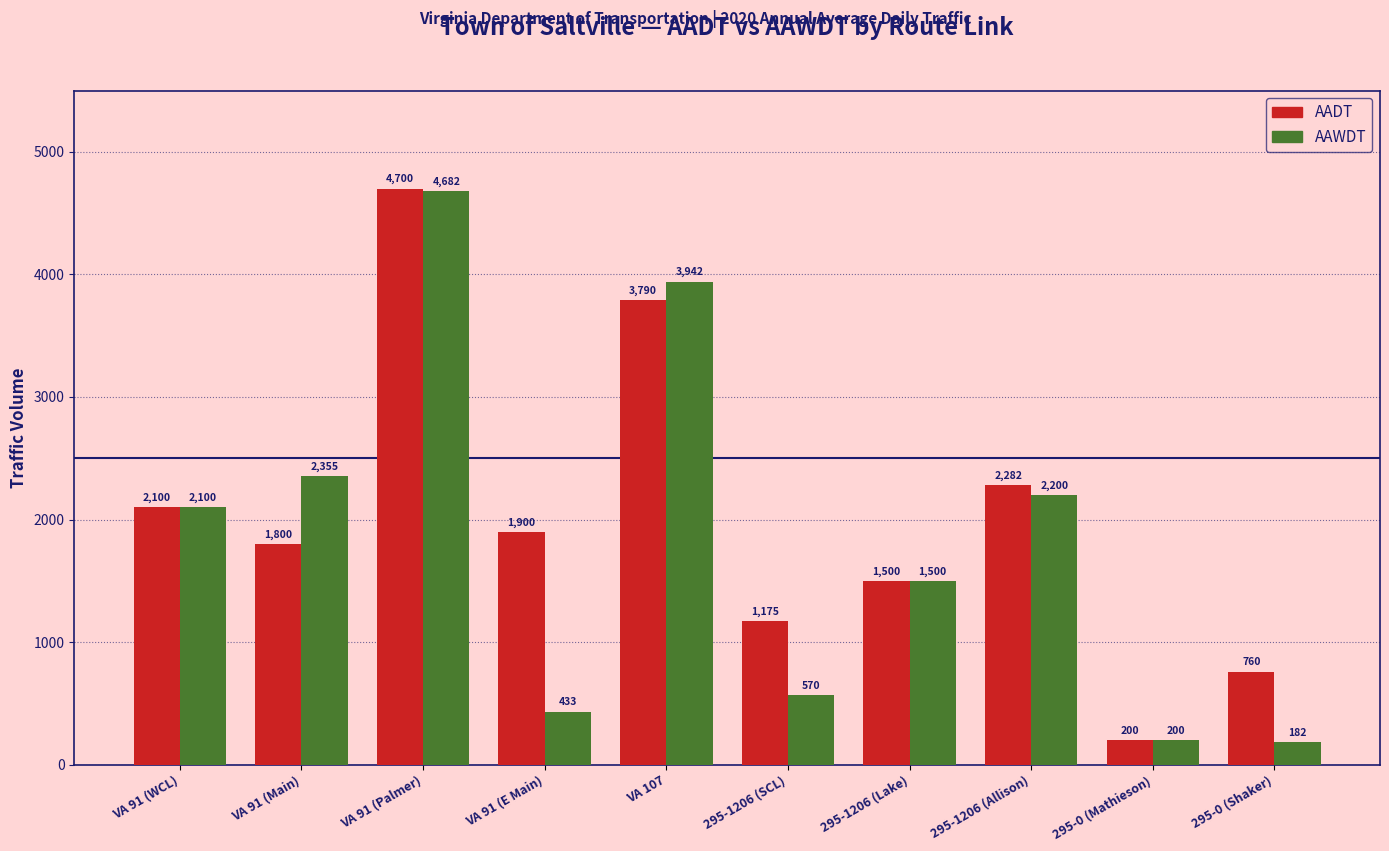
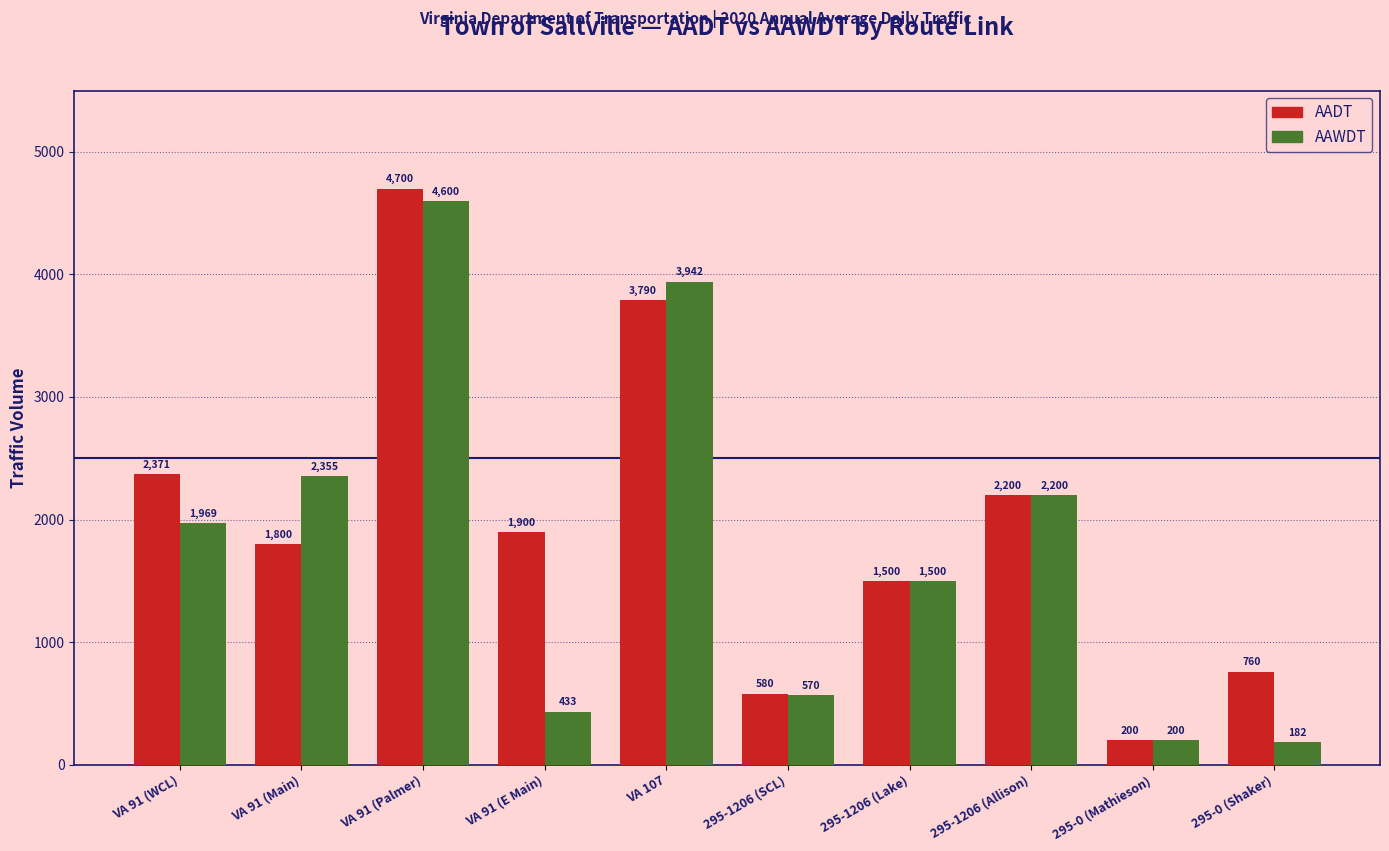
AADT, VA 91 (WCL): 2,100 -> 2,371
AAWDT, VA 91 (WCL): 2,100 -> 1,969
AAWDT, VA 91 (Palmer): 4,682 -> 4,600
AADT, 295-1206 (SCL): 1,175 -> 580
AADT, 295-1206 (Allison): 2,282 -> 2,200
